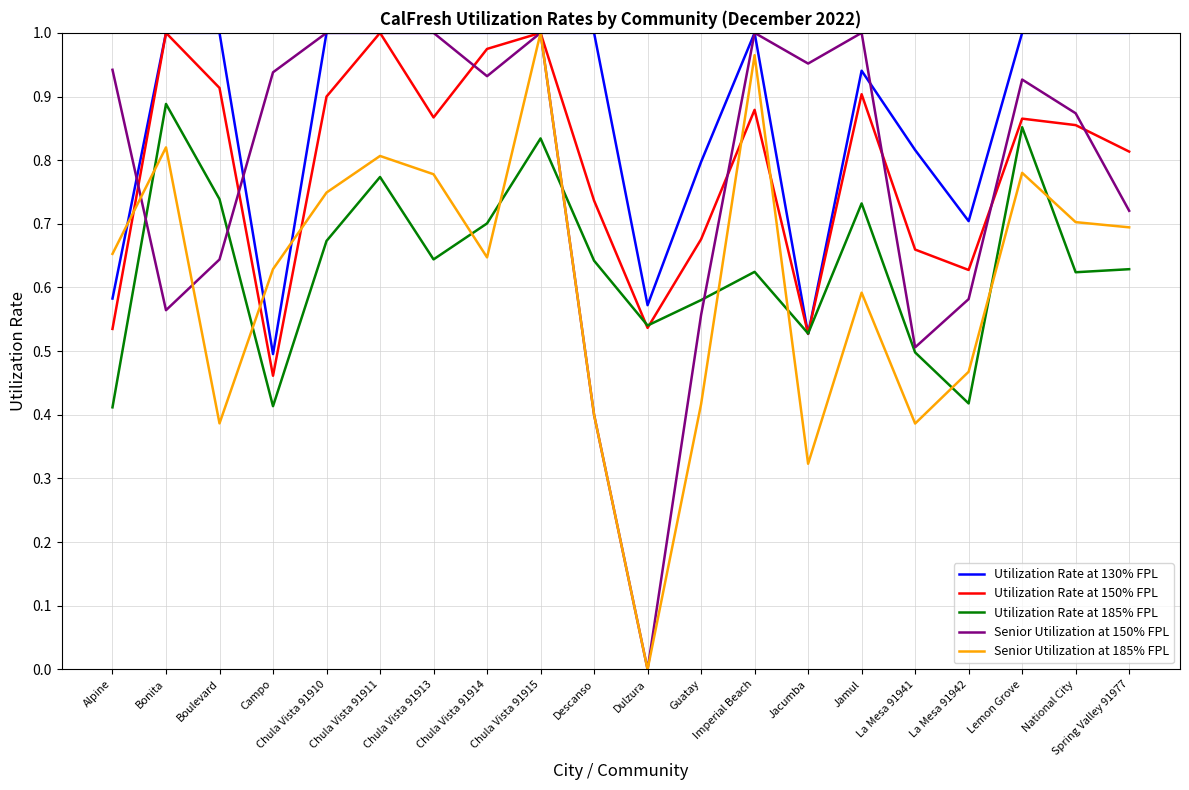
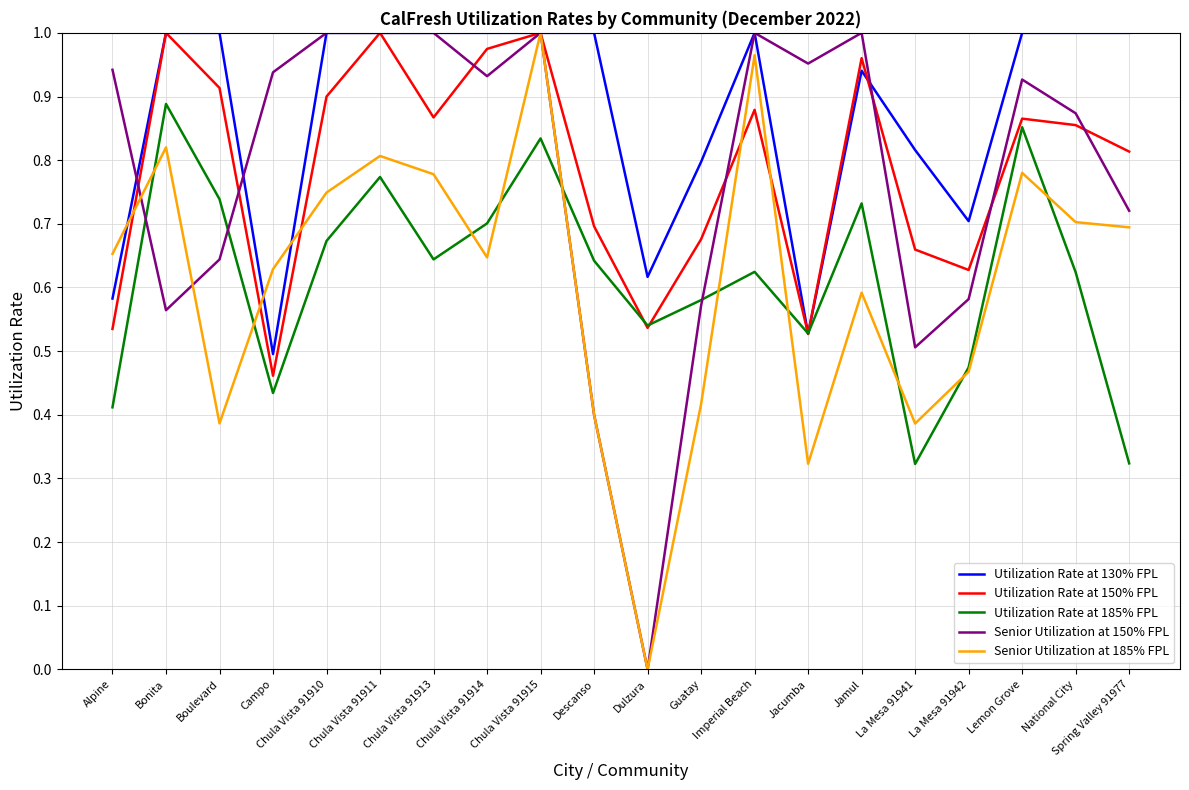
Utilization Rate at 185% FPL, Campo: 0.41 -> 0.43
Utilization Rate at 150% FPL, Descanso: 0.74 -> 0.70
Utilization Rate at 130% FPL, Dulzura: 0.57 -> 0.62
Senior Utilization at 150% FPL, Guatay: 0.56 -> 0.57
Utilization Rate at 150% FPL, Jamul: 0.90 -> 0.96
Utilization Rate at 185% FPL, La Mesa 91941: 0.50 -> 0.32
Utilization Rate at 185% FPL, La Mesa 91942: 0.42 -> 0.47
Utilization Rate at 185% FPL, Spring Valley 91977: 0.63 -> 0.32
